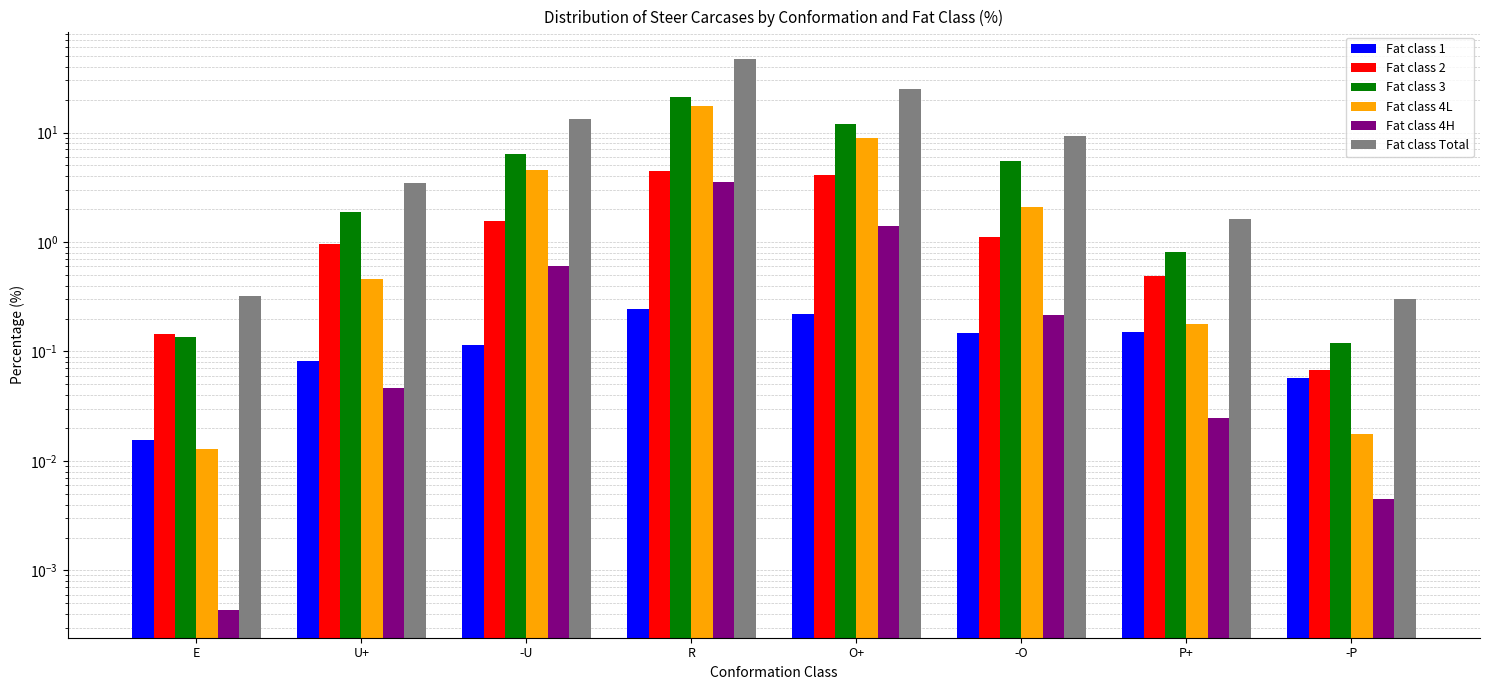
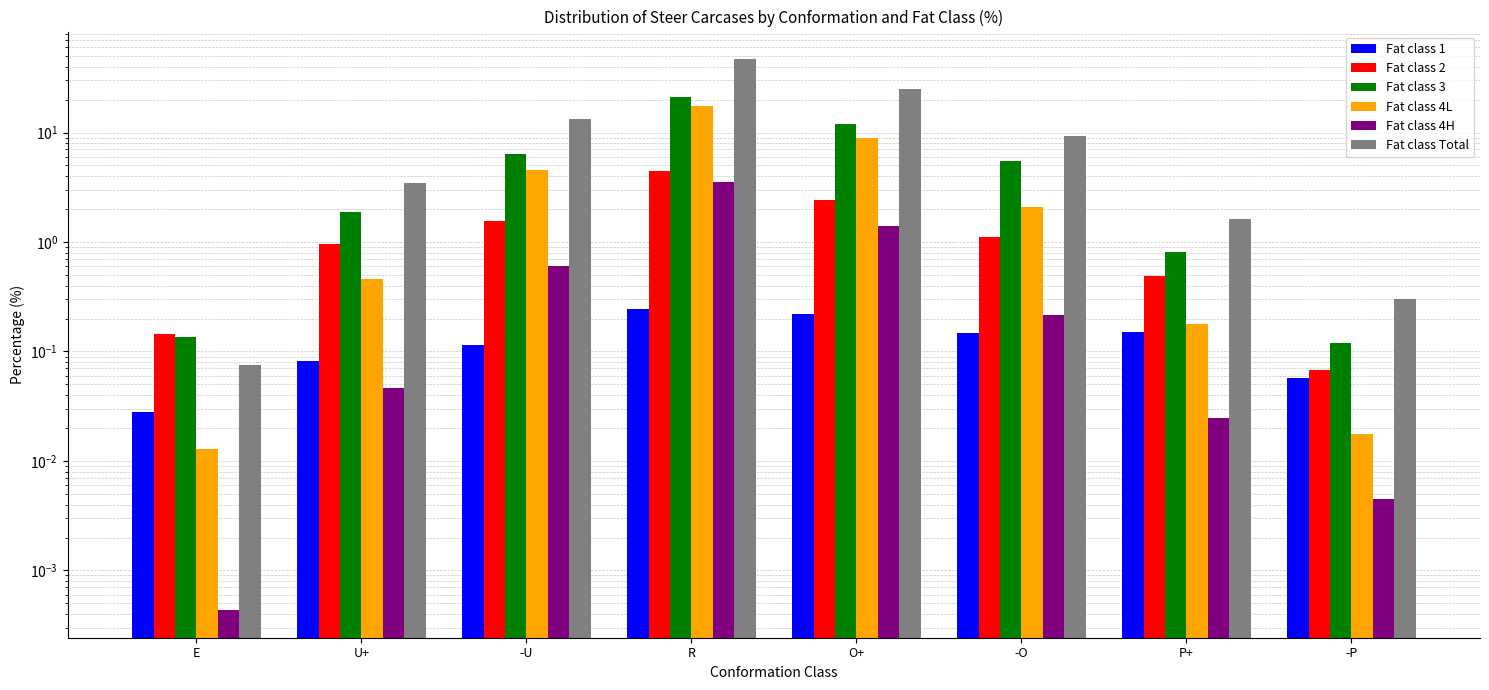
Fat class 1, E: 0.016 -> 0.028
Fat class Total, E: 0.32 -> 0.08
Fat class 2, O+: 4.1 -> 2.4
